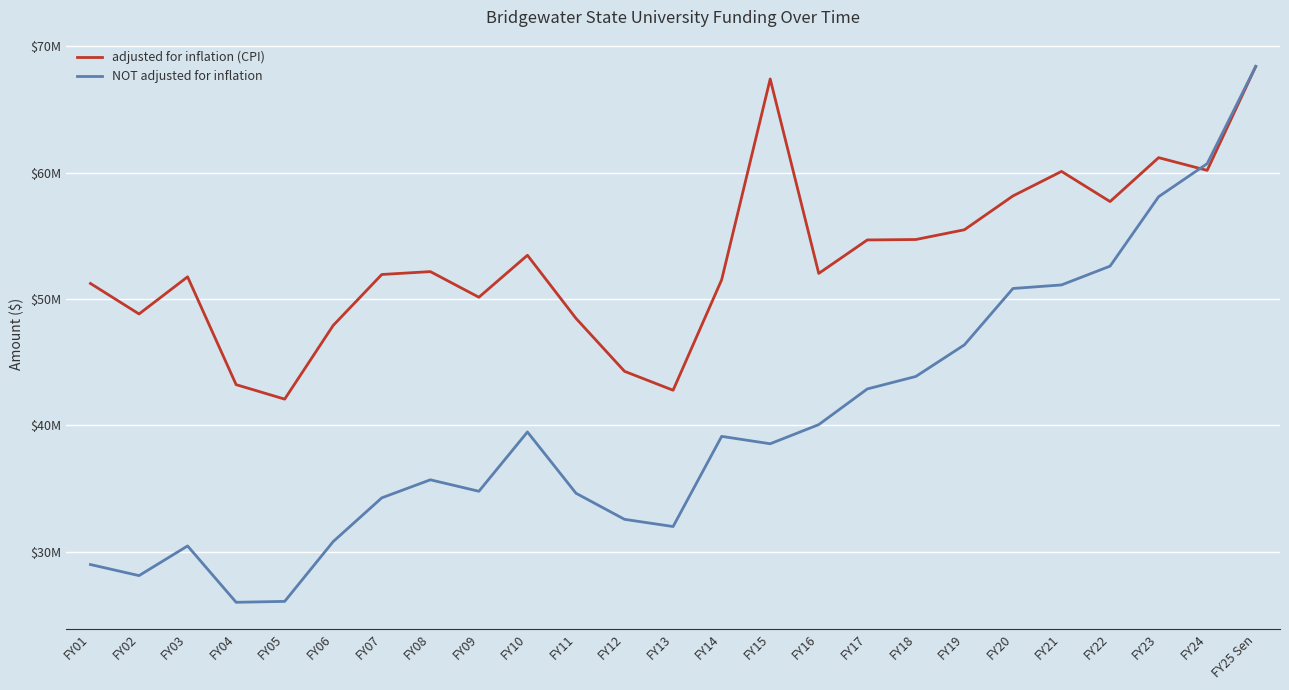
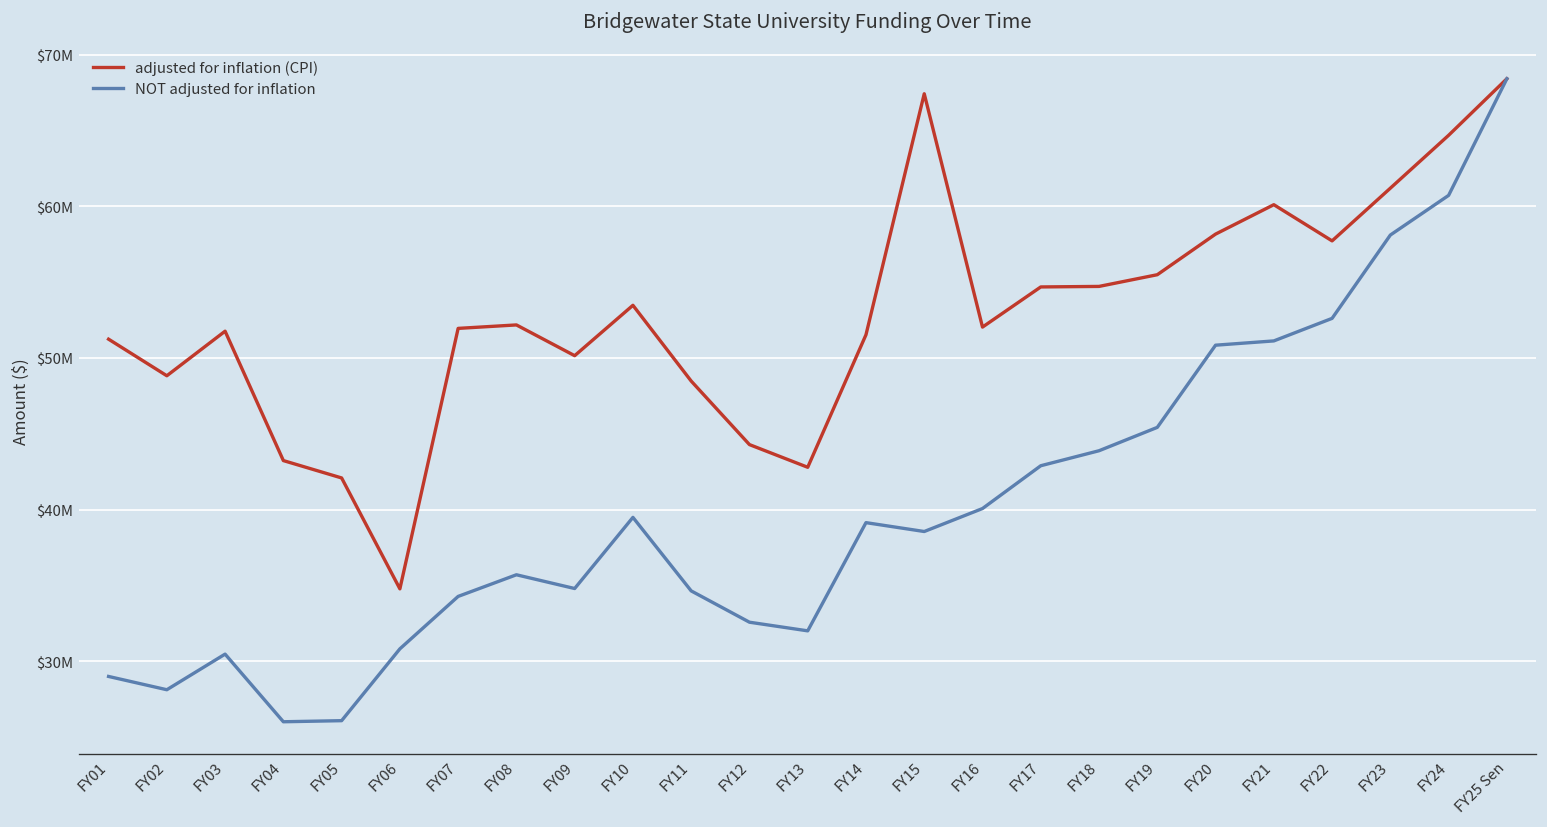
adjusted for inflation (CPI), FY06: $47900000 -> $34800000
NOT adjusted for inflation, FY19: $46400000 -> $45400000
adjusted for inflation (CPI), FY24: $60200000 -> $64700000
